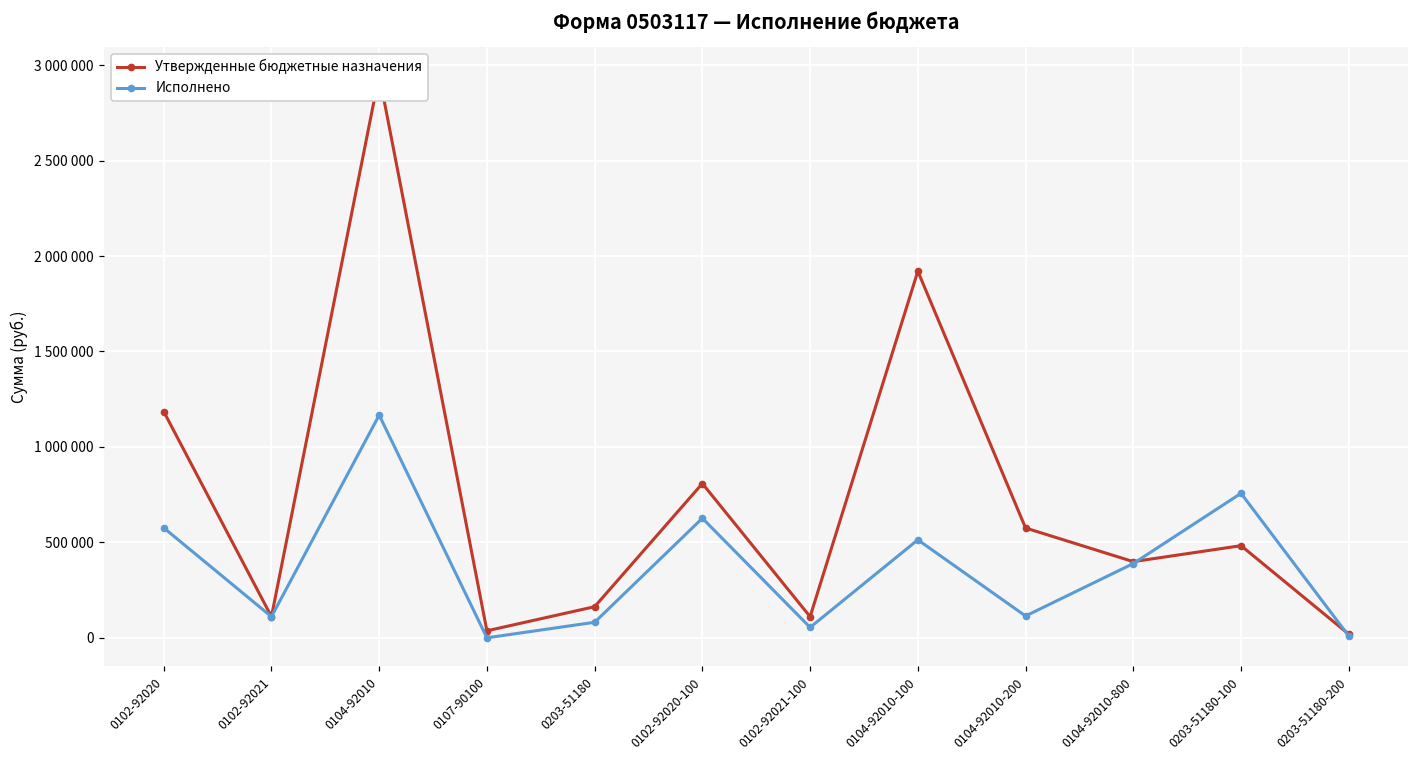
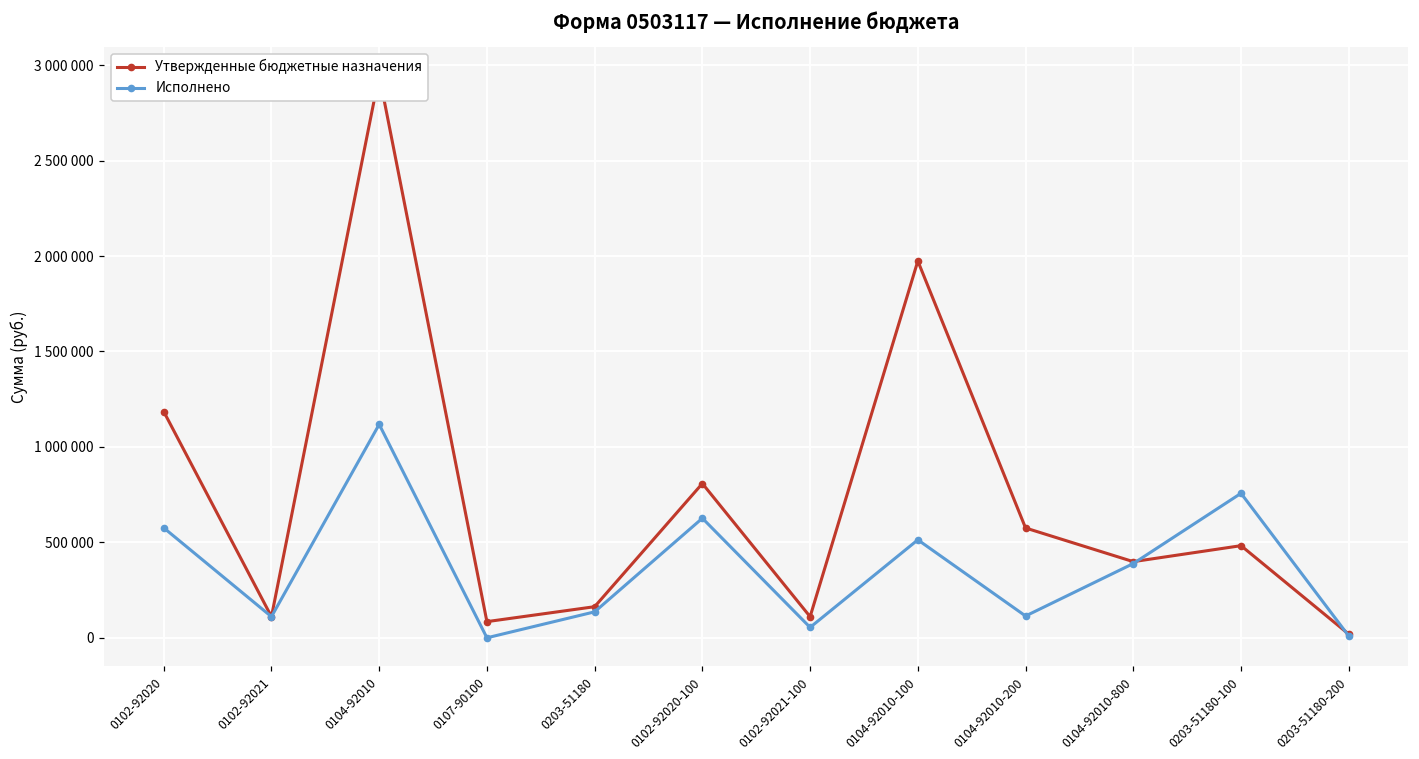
Исполнено, 0104-92010: 1170000 -> 1120000
Утвержденные бюджетные назначения, 0107-90100: 40000 -> 80000
Исполнено, 0203-51180: 80000 -> 140000
Утвержденные бюджетные назначения, 0104-92010-100: 1920000 -> 1970000
